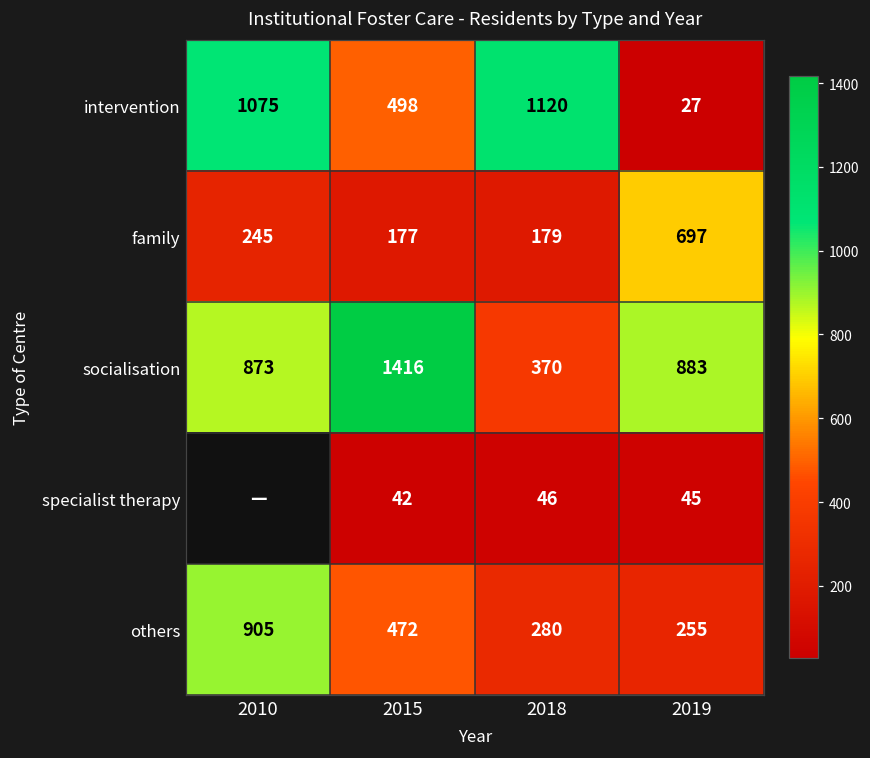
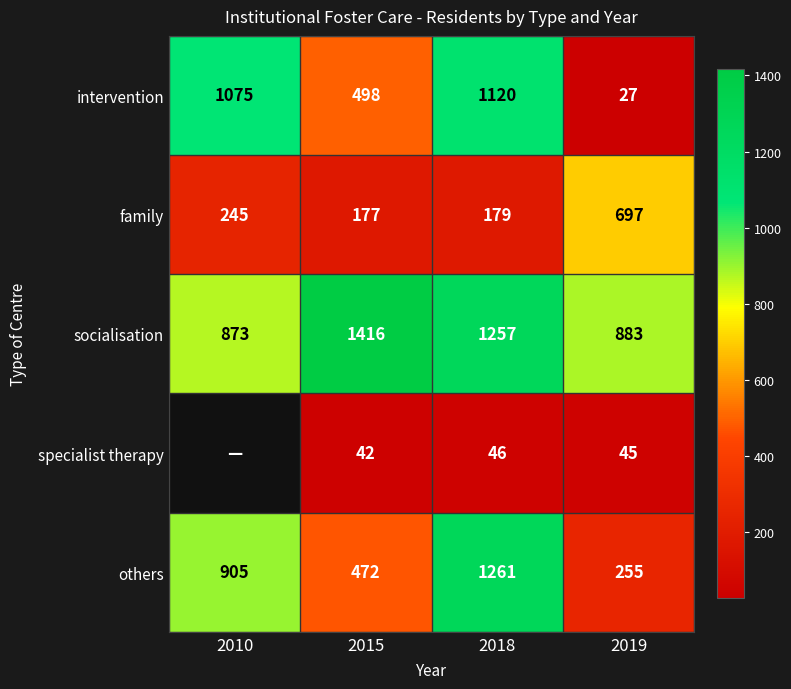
socialisation, 2018: 370 -> 1257
others, 2018: 280 -> 1261
